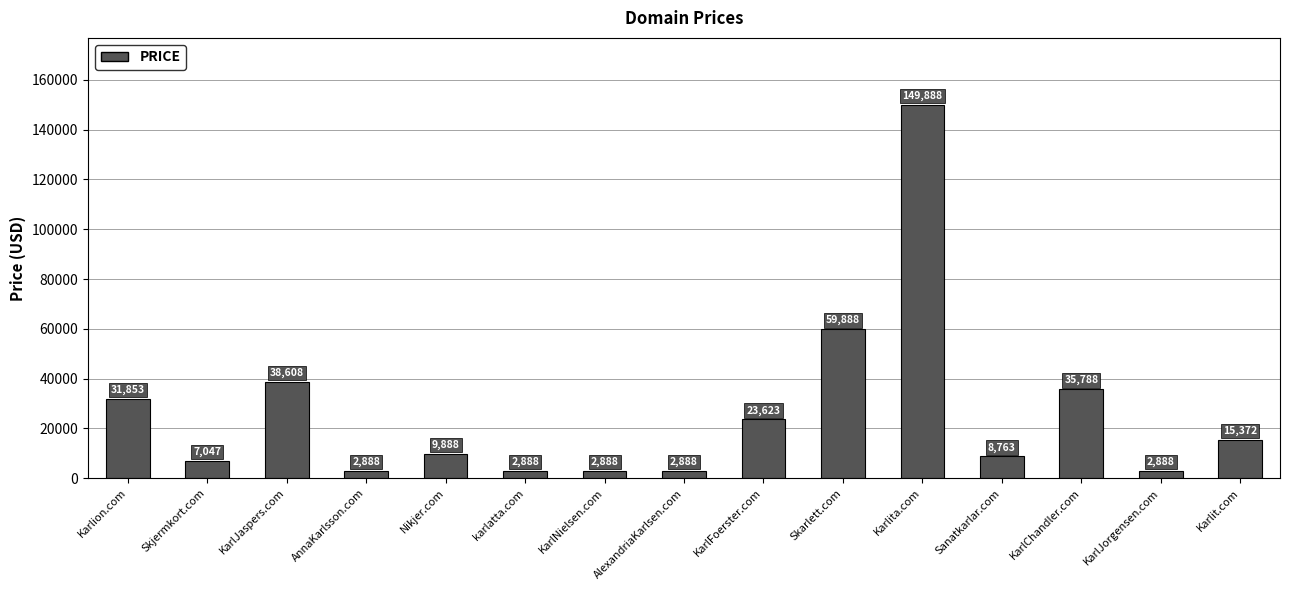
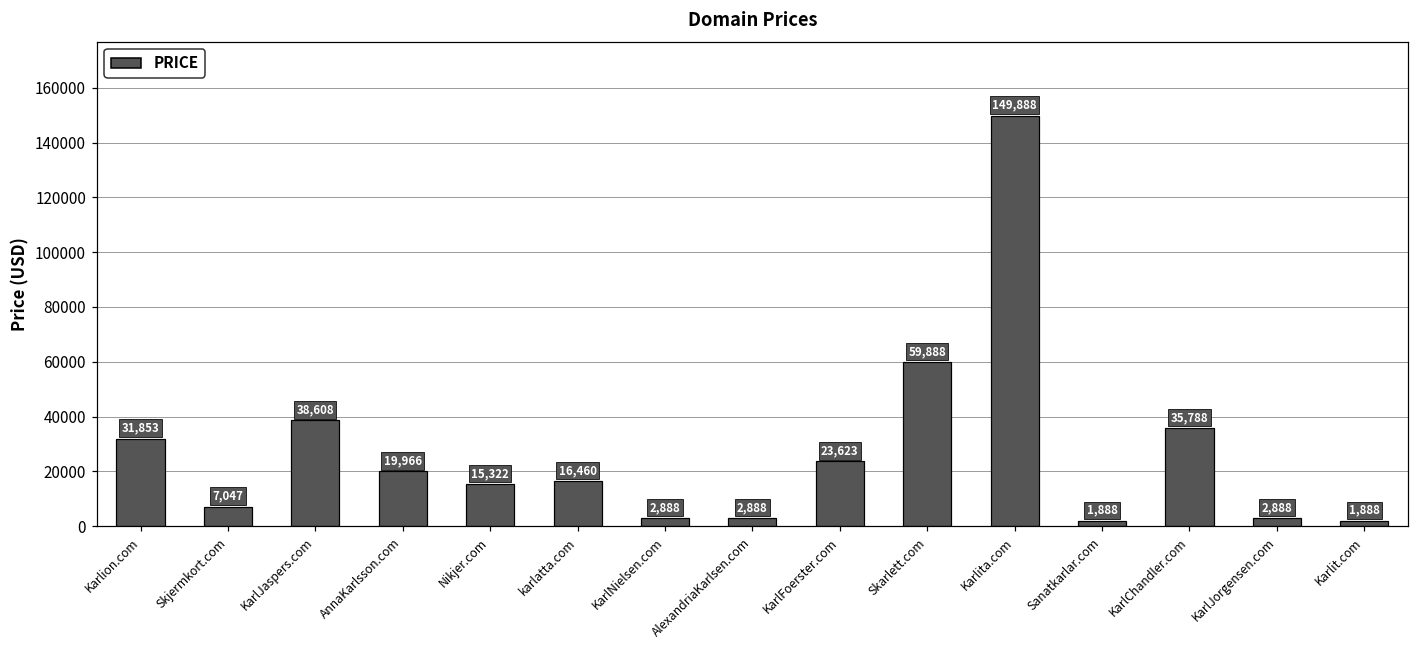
AnnaKarlsson.com: 2,888 -> 19,966
Nikjer.com: 9,888 -> 15,322
karlatta.com: 2,888 -> 16,460
Sanatkarlar.com: 8,763 -> 1,888
Karlit.com: 15,372 -> 1,888
